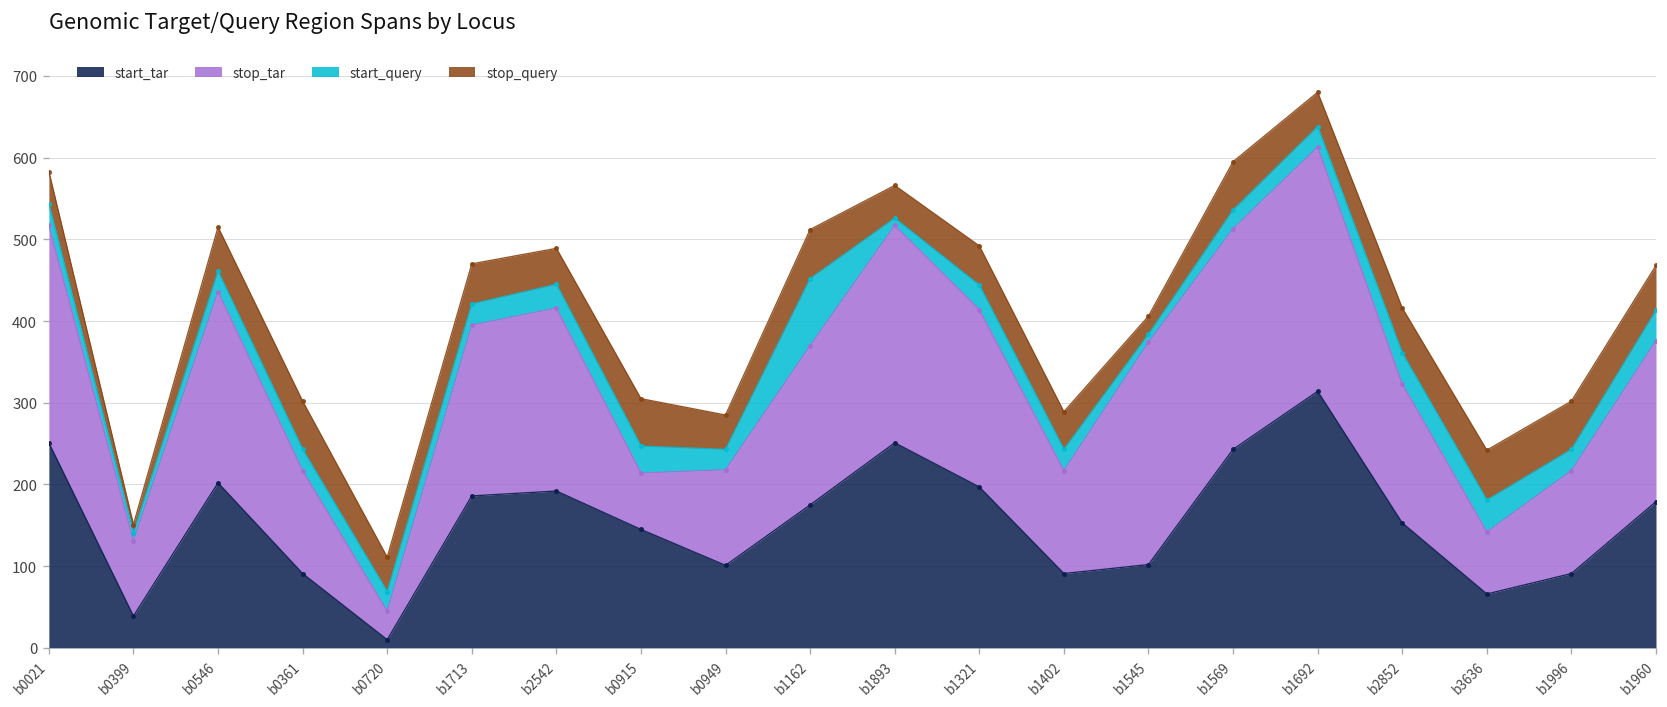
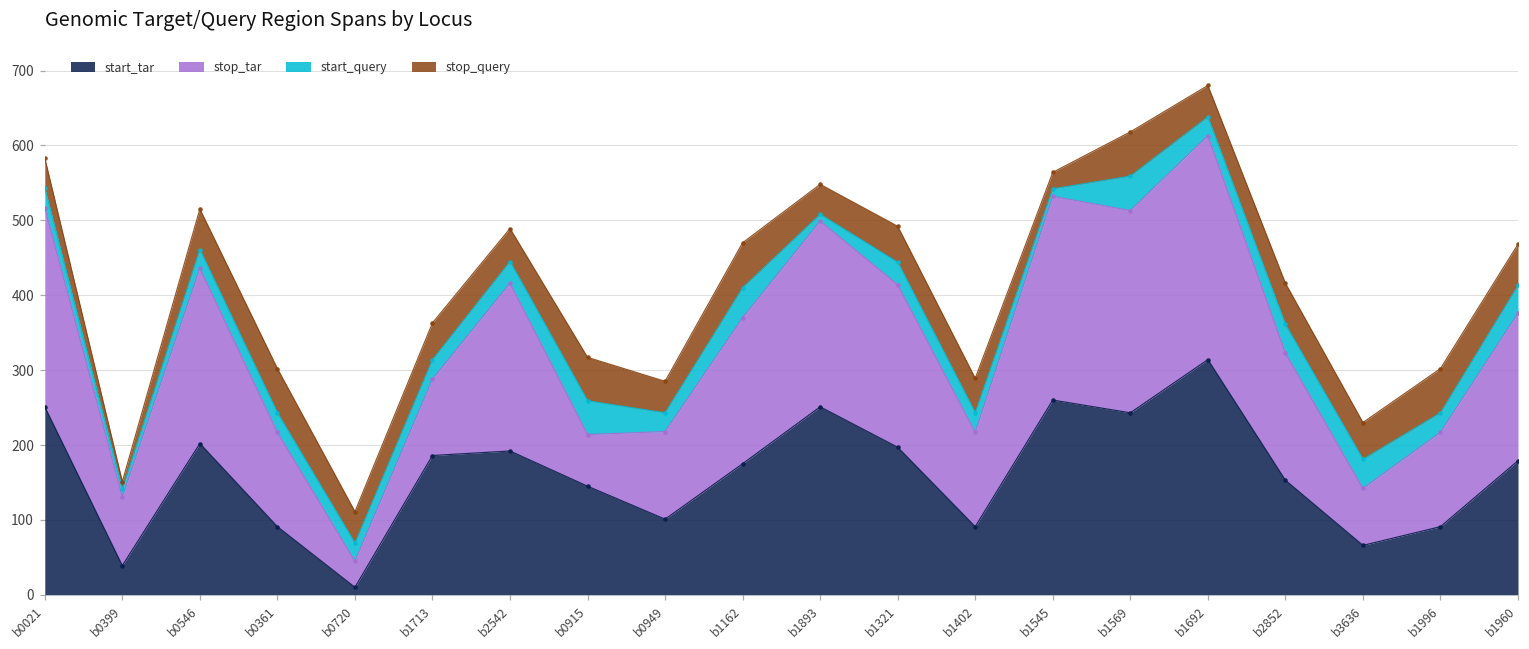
stop_tar, b1713: 210 -> 100
start_query, b0915: 30 -> 50
start_query, b1162: 80 -> 40
stop_tar, b1893: 270 -> 250
start_tar, b1545: 100 -> 260
start_query, b1569: 20 -> 50
stop_query, b3636: 60 -> 50
